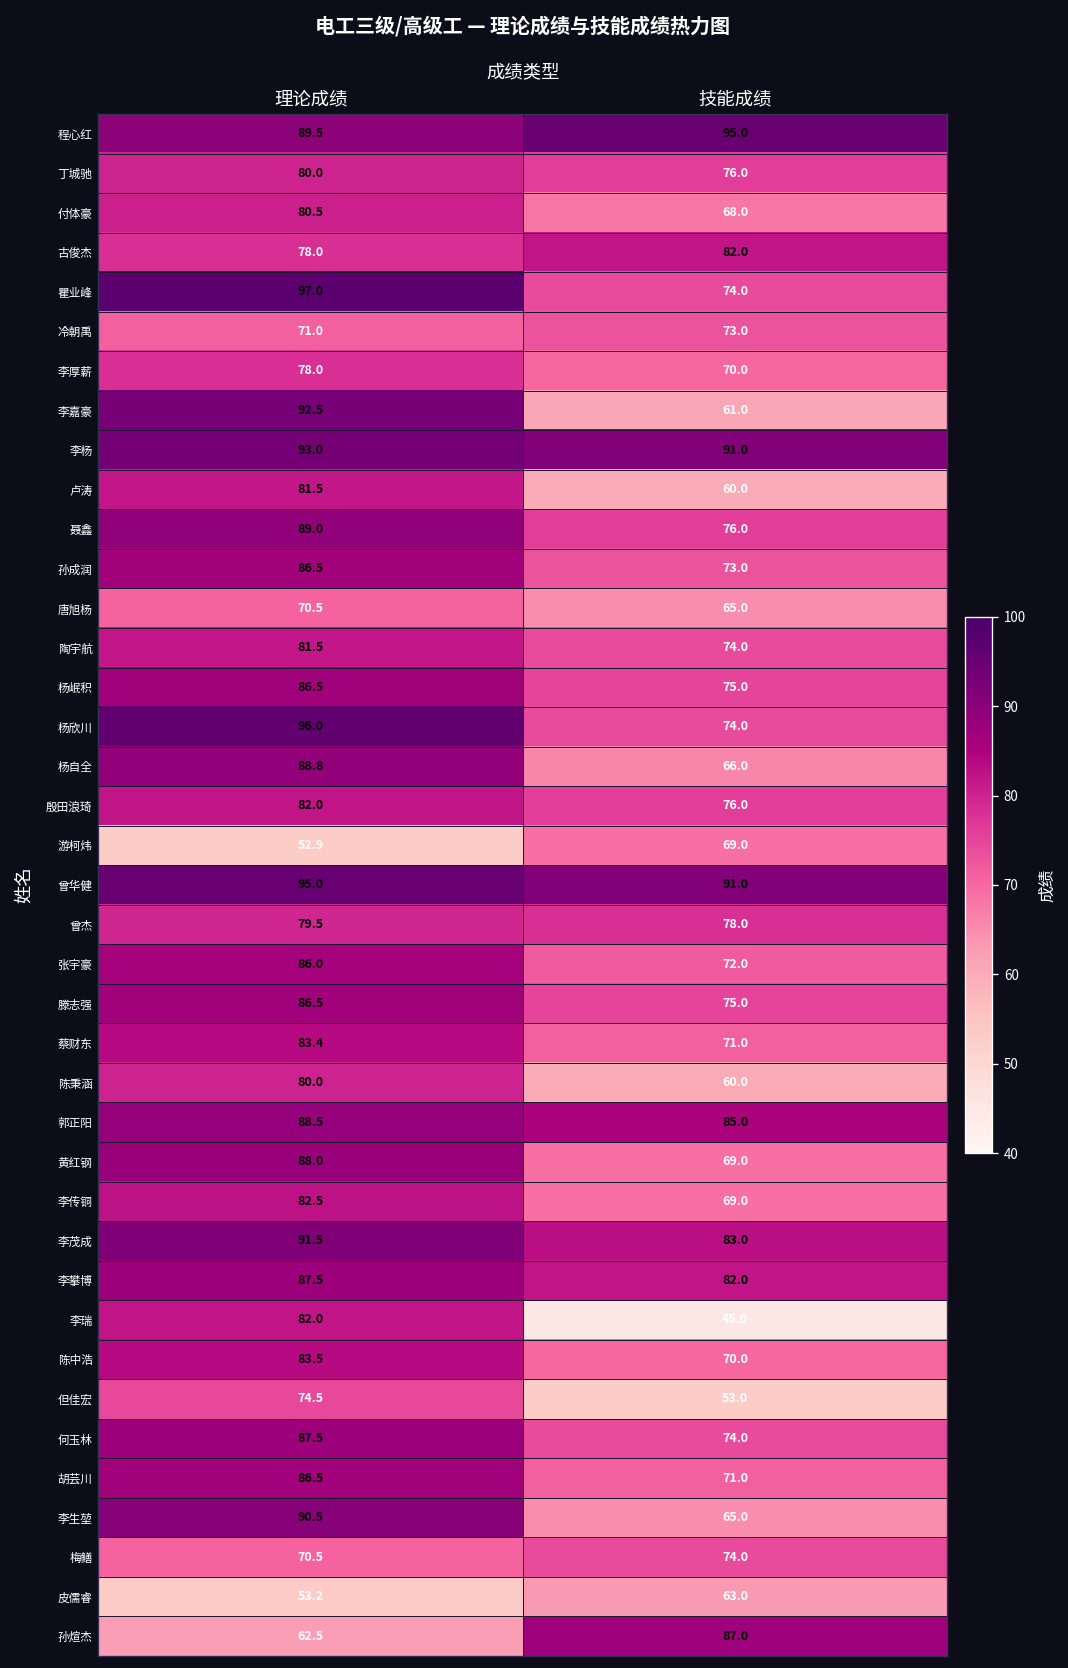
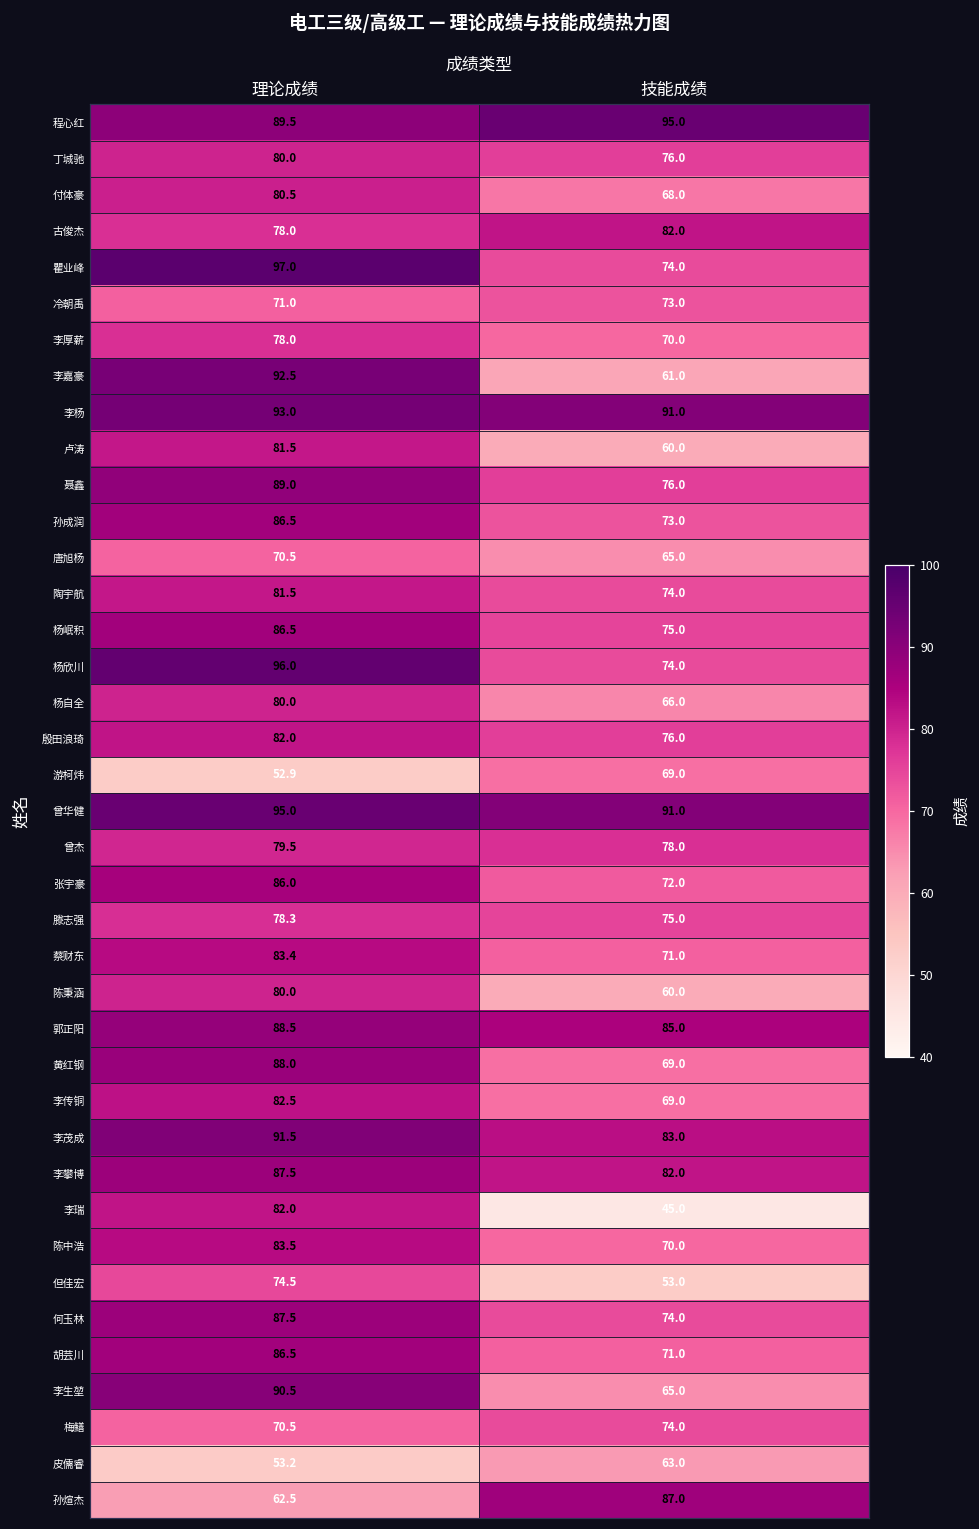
杨自全, 理论成绩: 88.8 -> 80.0
滕志强, 理论成绩: 86.5 -> 78.3
